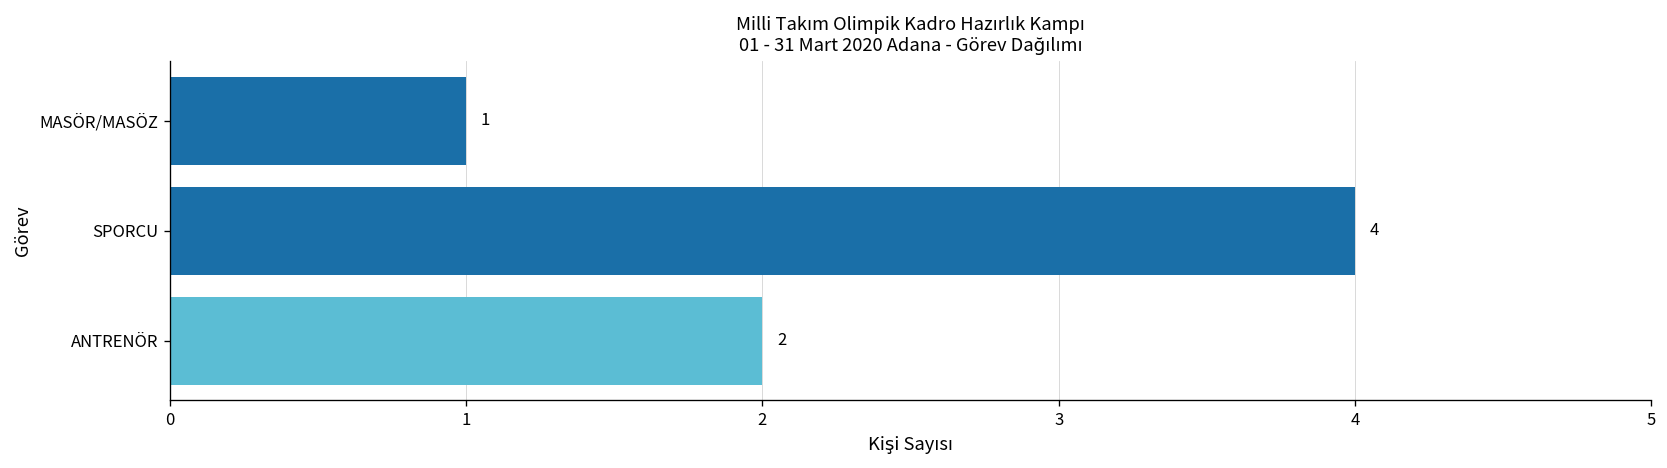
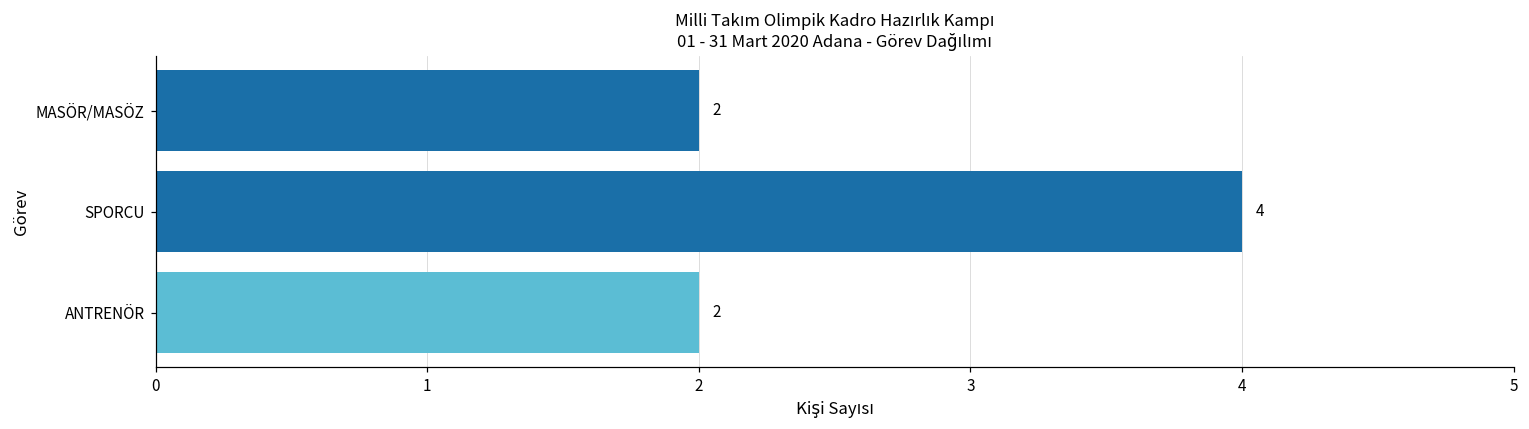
MASÖR/MASÖZ: 1 -> 2
